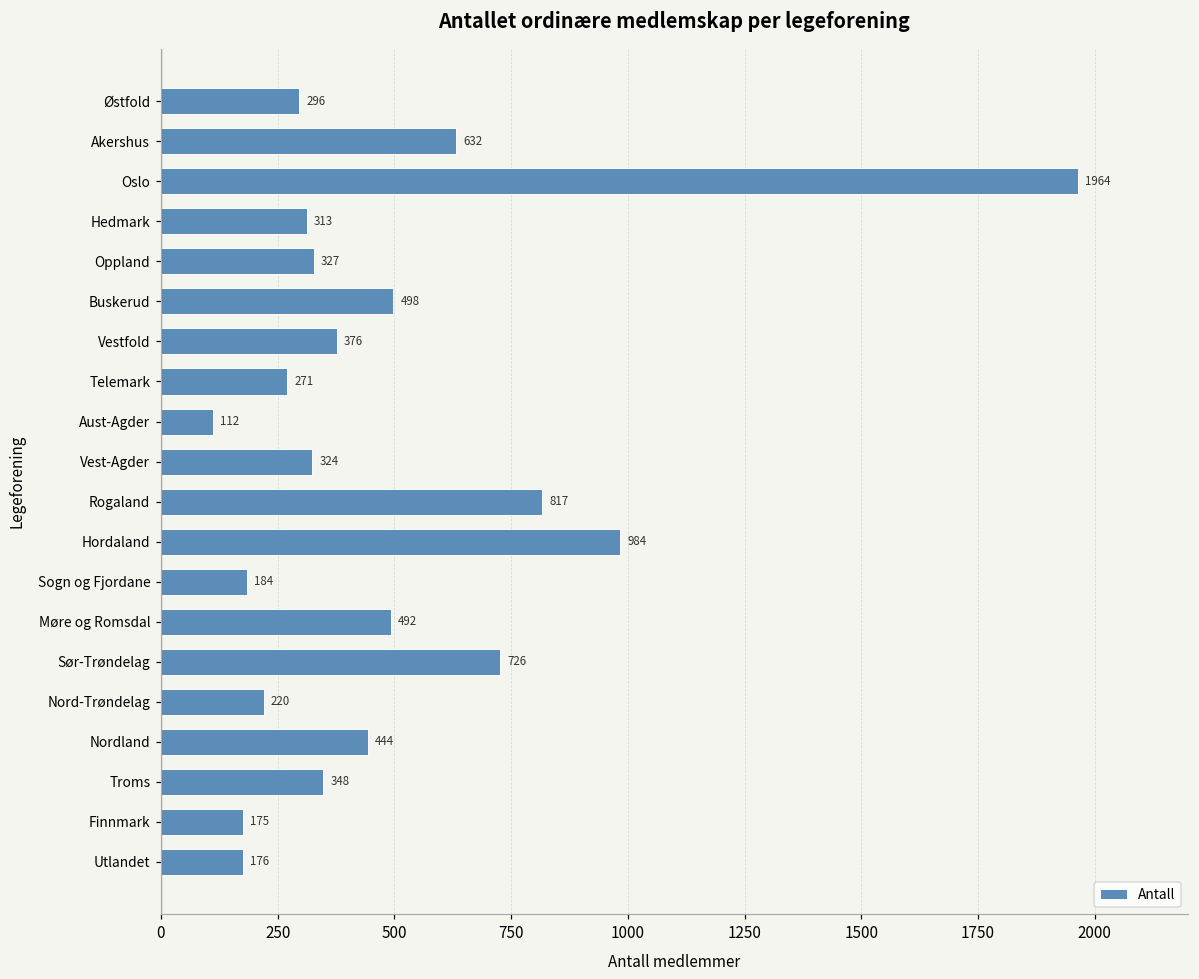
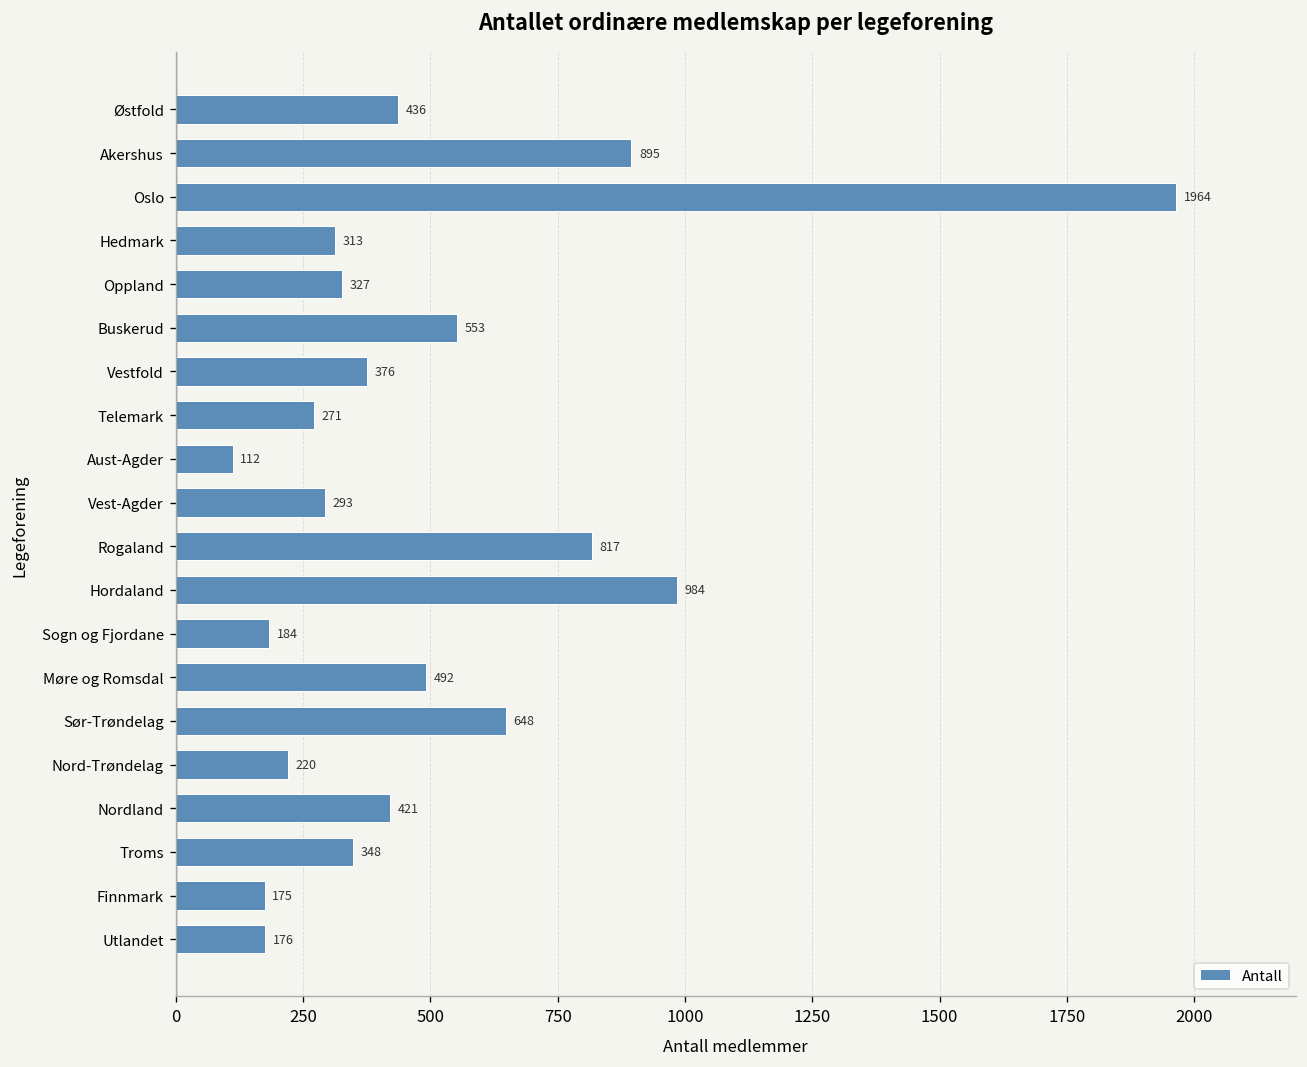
Østfold: 296 -> 436
Akershus: 632 -> 895
Buskerud: 498 -> 553
Vest-Agder: 324 -> 293
Sør-Trøndelag: 726 -> 648
Nordland: 444 -> 421
